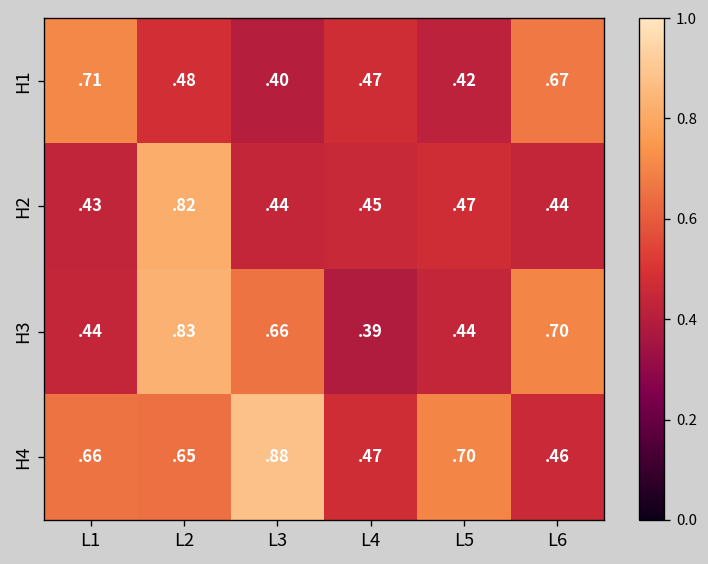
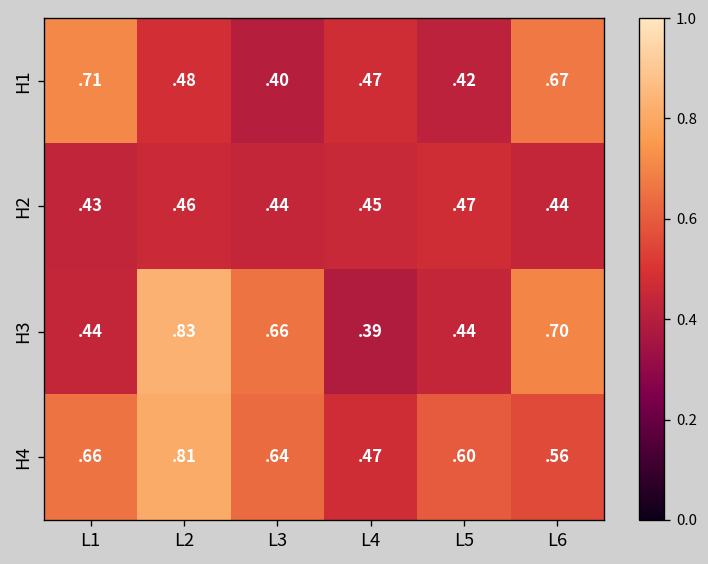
H2, L2: 82 -> 46
H4, L2: 65 -> 81
H4, L3: 88 -> 64
H4, L5: 70 -> 60
H4, L6: 46 -> 56
